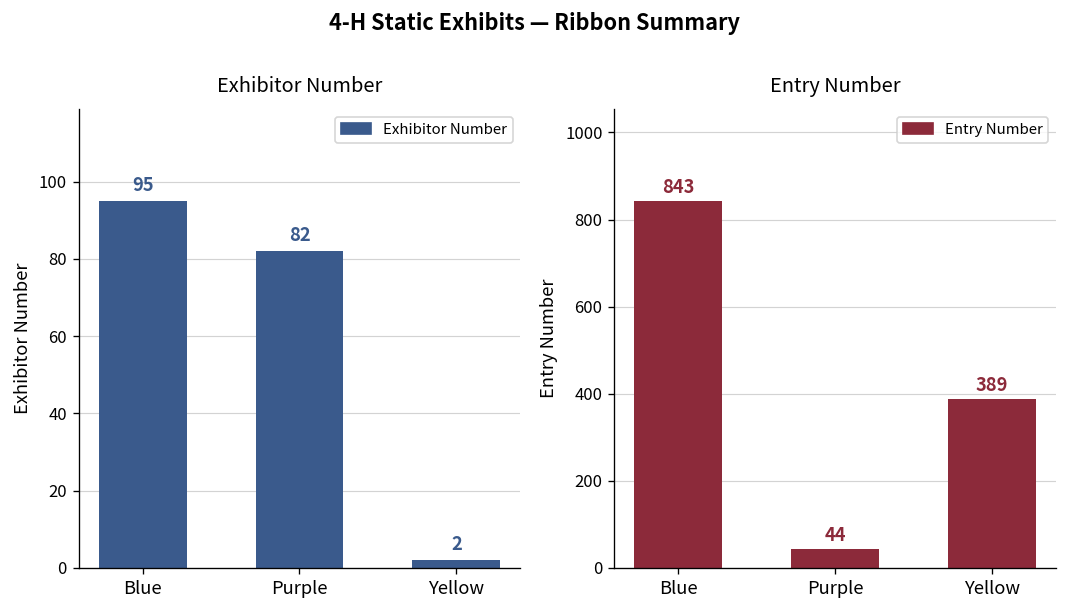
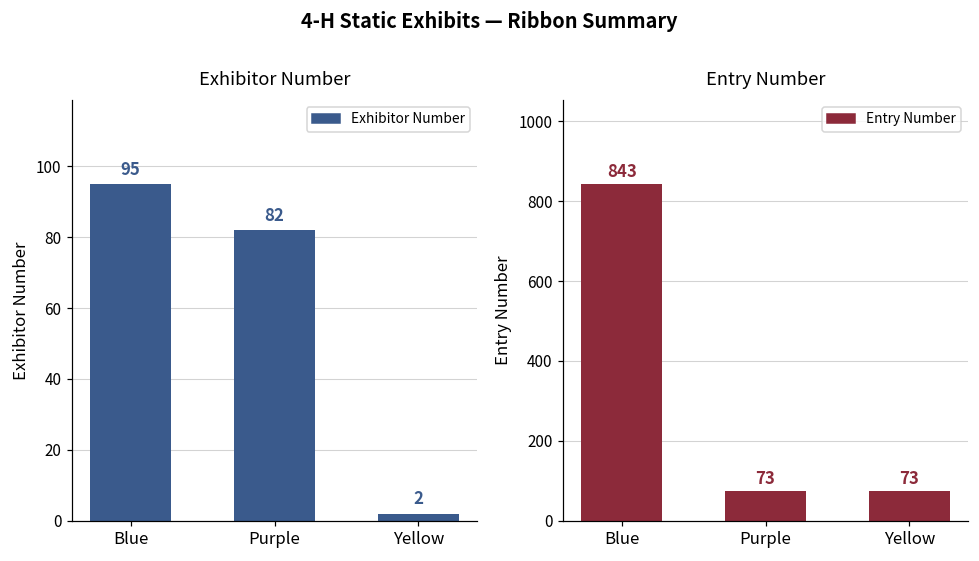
Entry Number, Purple: 44 -> 73
Entry Number, Yellow: 389 -> 73
